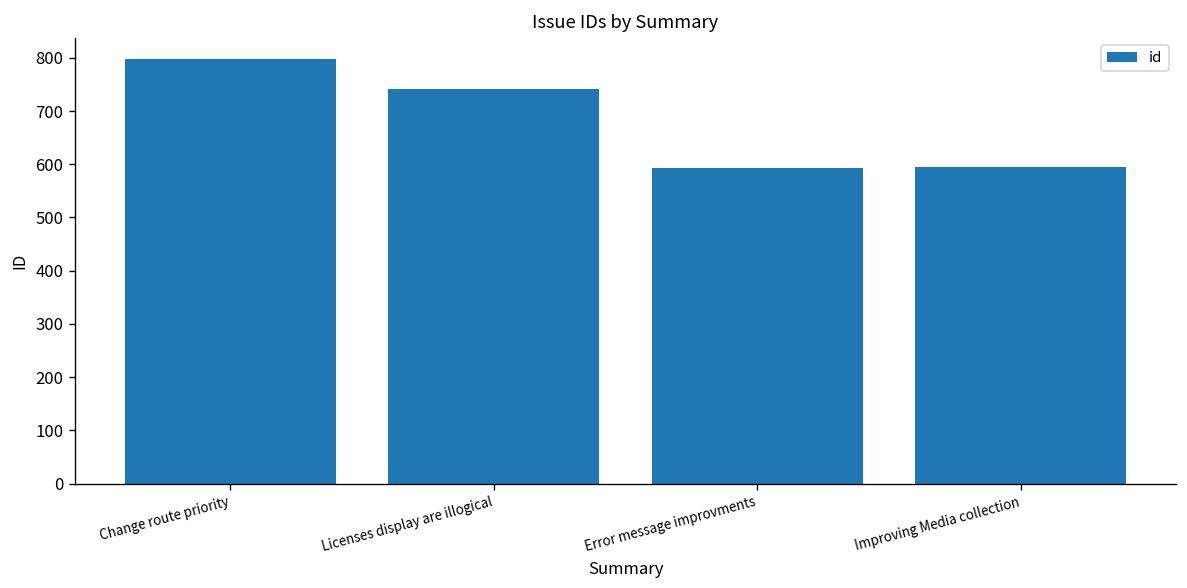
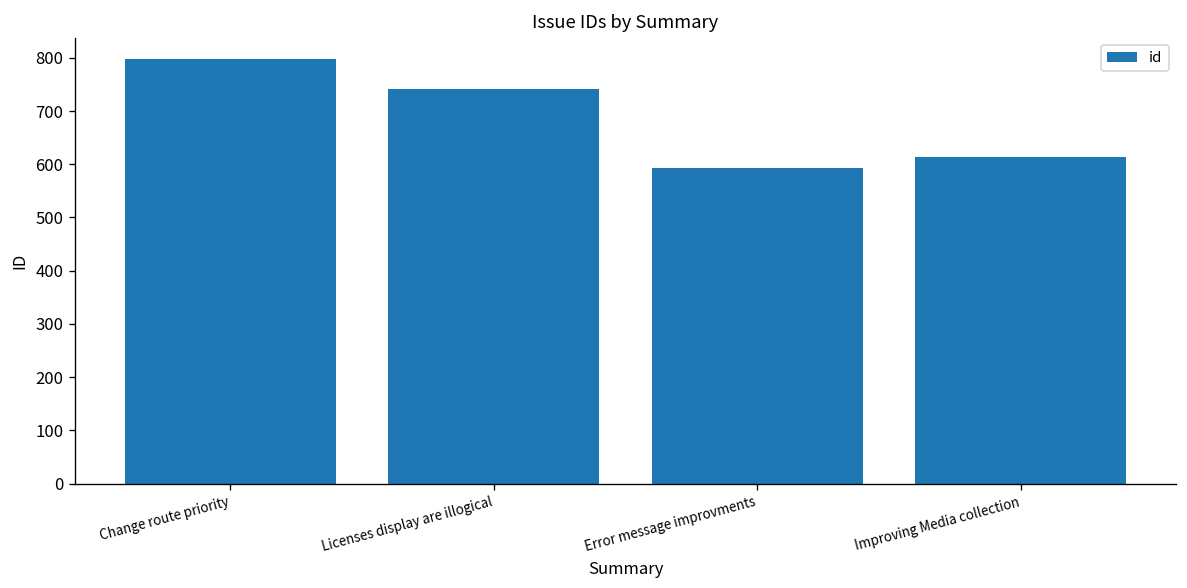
Improving Media collection: 590 -> 610
